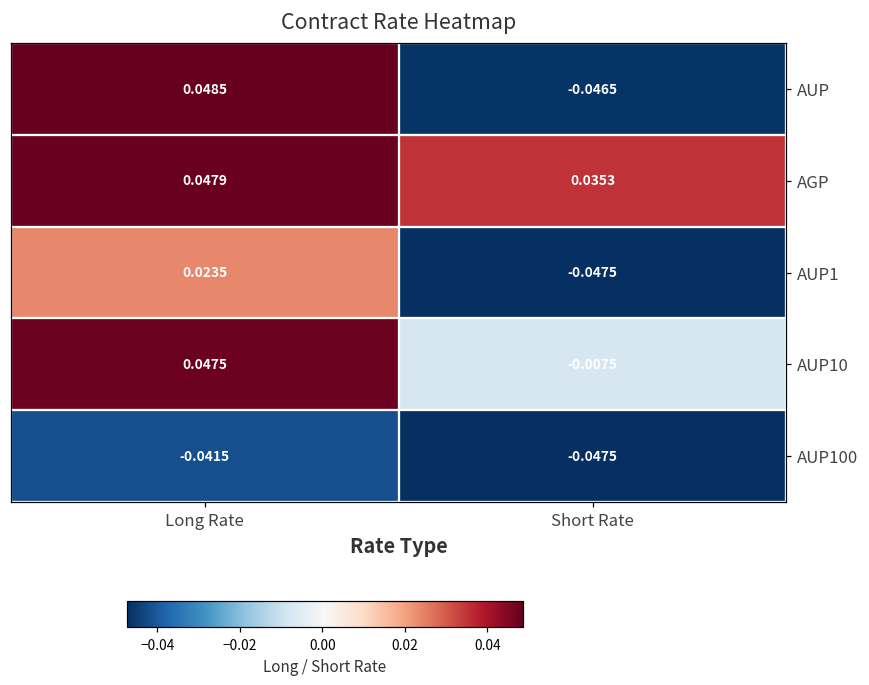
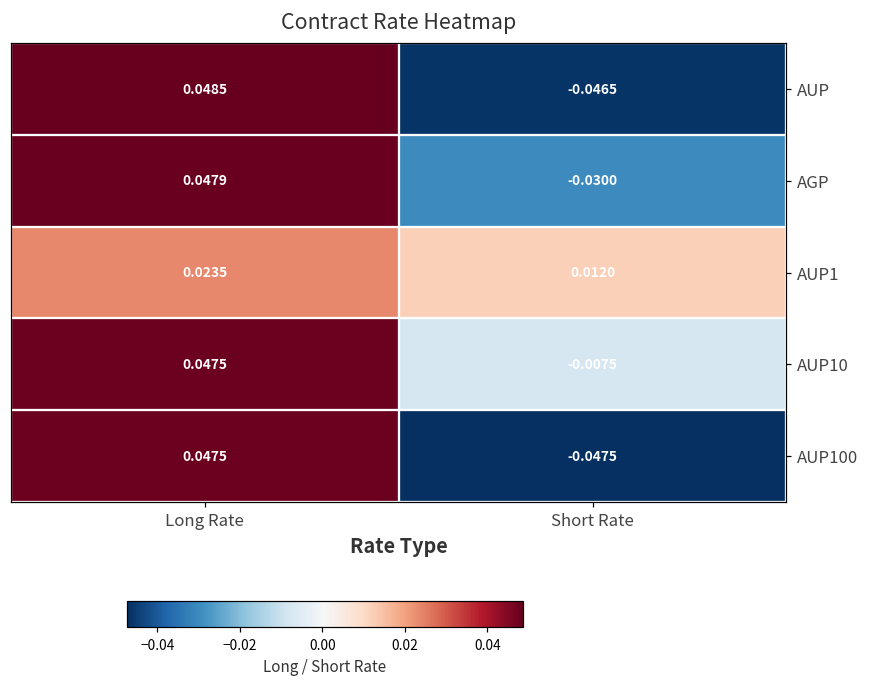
AGP, Short Rate: 0.0353 -> -0.0300
AUP1, Short Rate: -0.0475 -> 0.0120
AUP100, Long Rate: -0.0415 -> 0.0475
